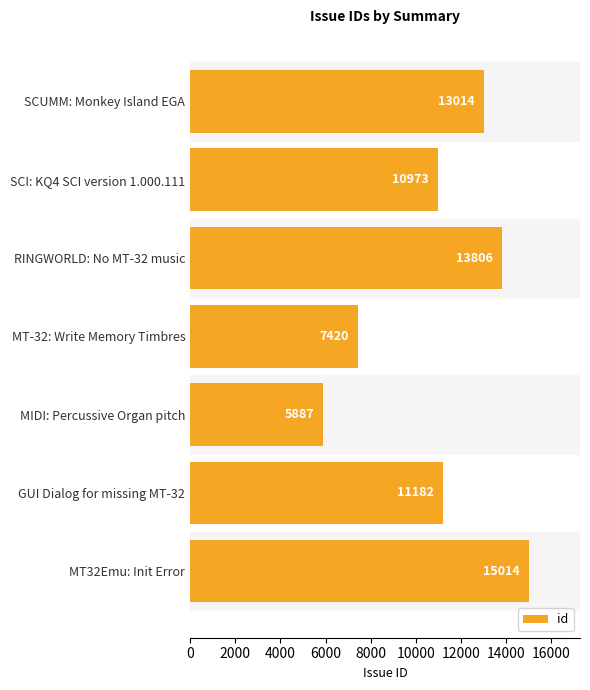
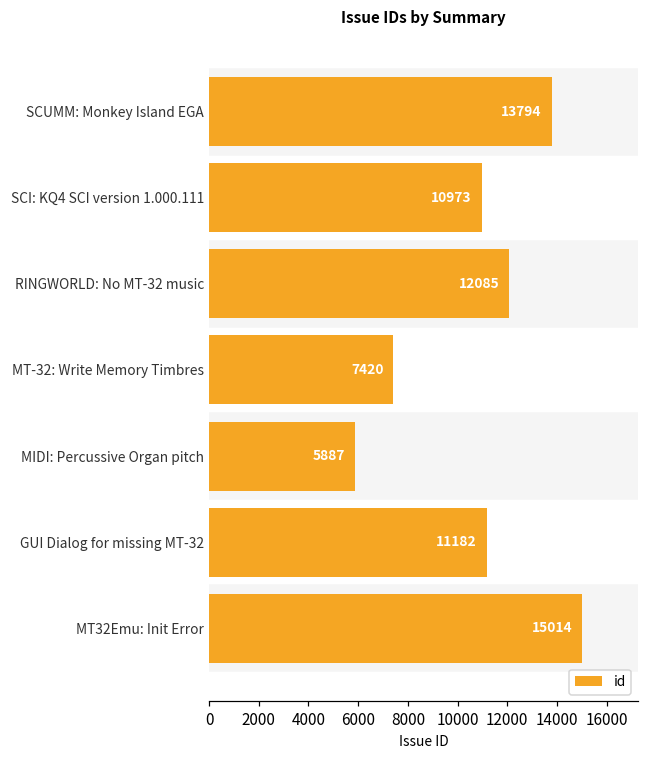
SCUMM: Monkey Island EGA: 13014 -> 13794
RINGWORLD: No MT-32 music: 13806 -> 12085
